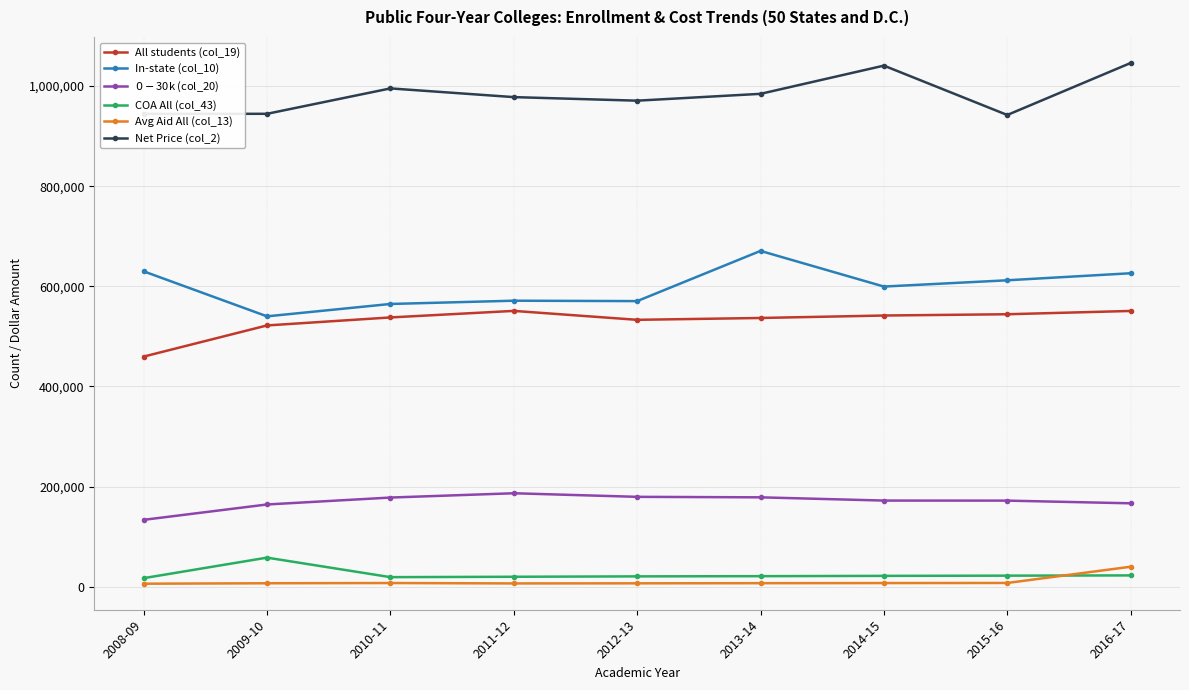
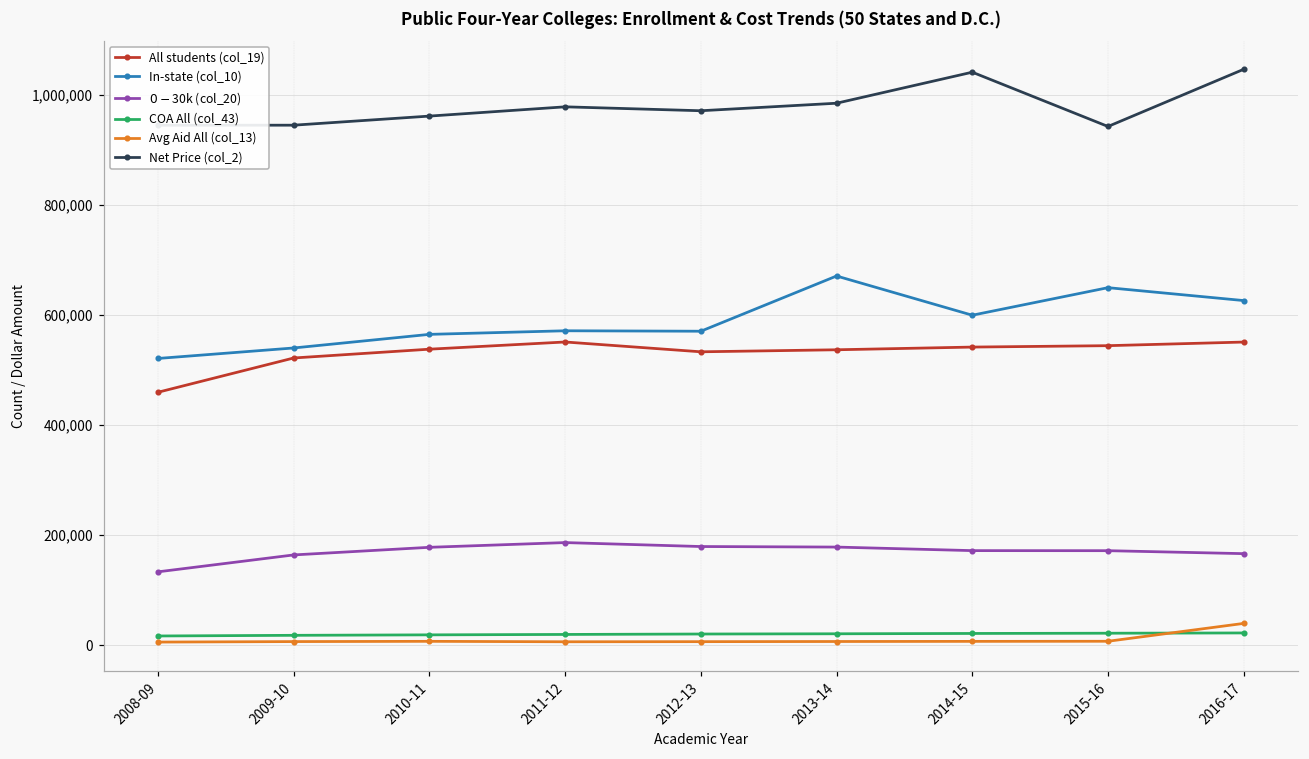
In-state (col_10), 2008-09: 630,000 -> 520,000
COA All (col_43), 2009-10: 60,000 -> 20,000
Net Price (col_2), 2010-11: 1,000,000 -> 960,000
In-state (col_10), 2015-16: 610,000 -> 650,000
